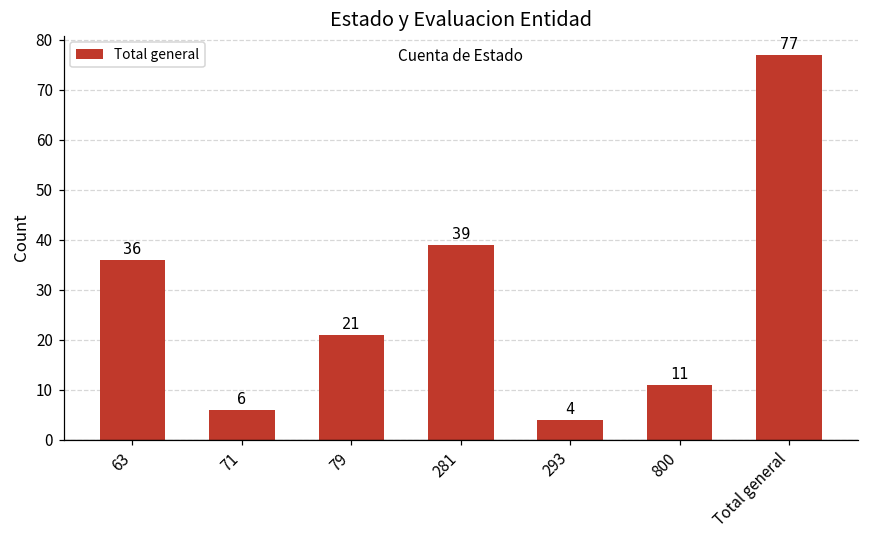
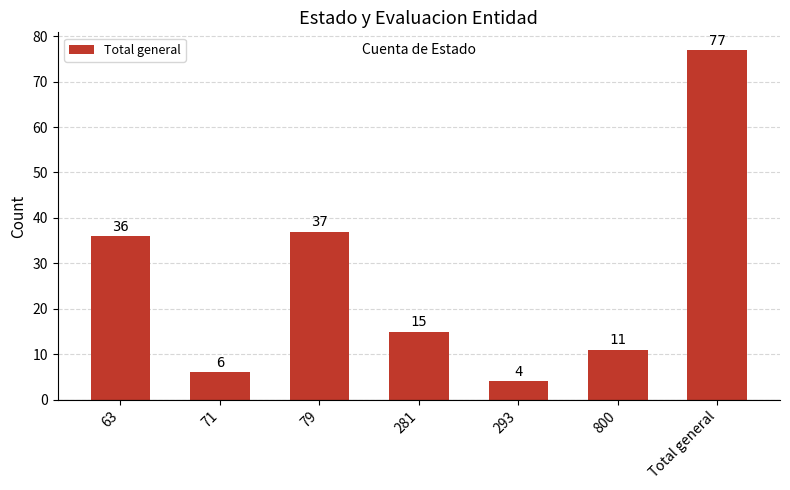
79: 21 -> 37
281: 39 -> 15
